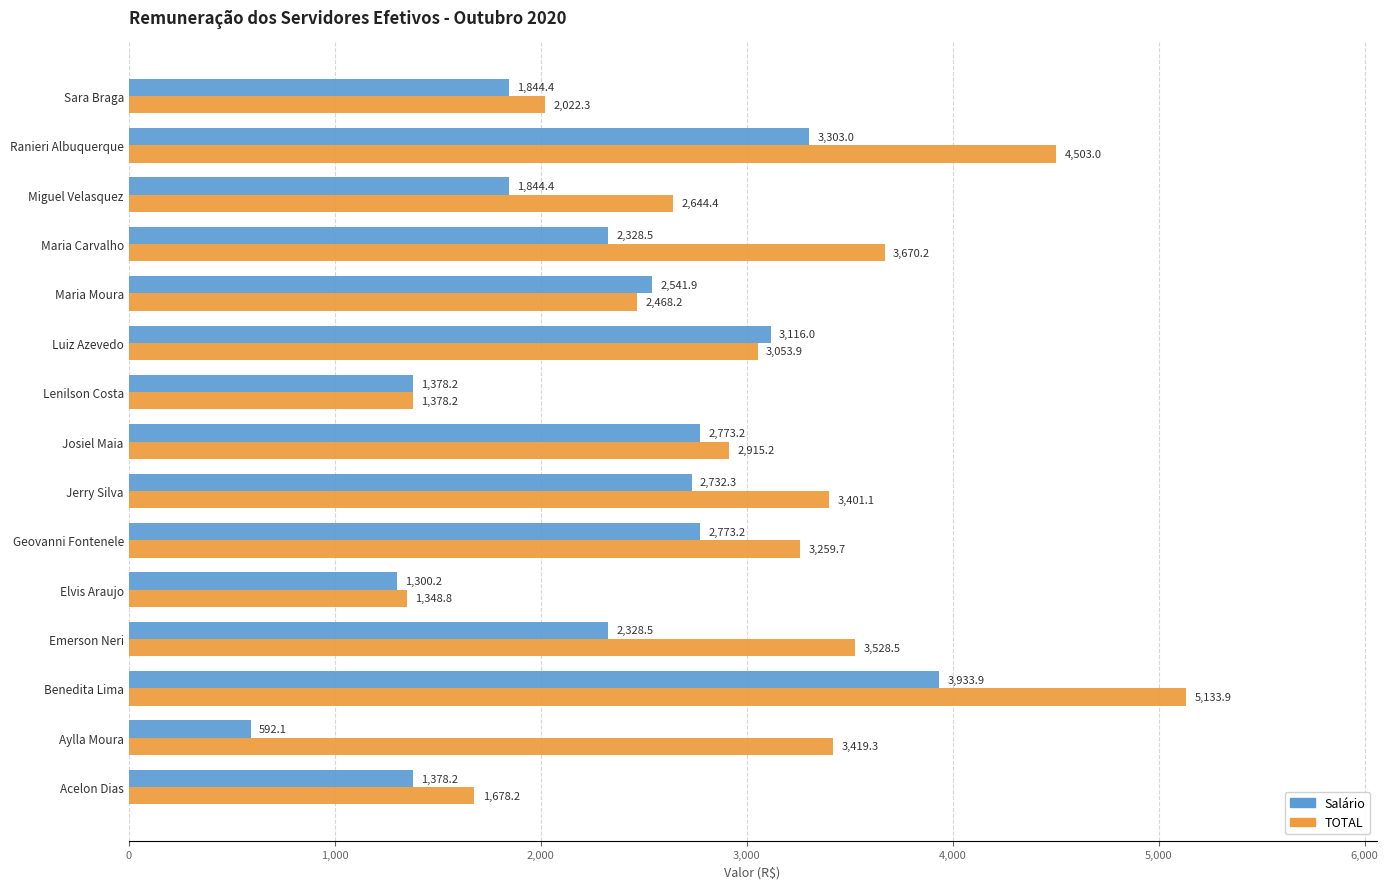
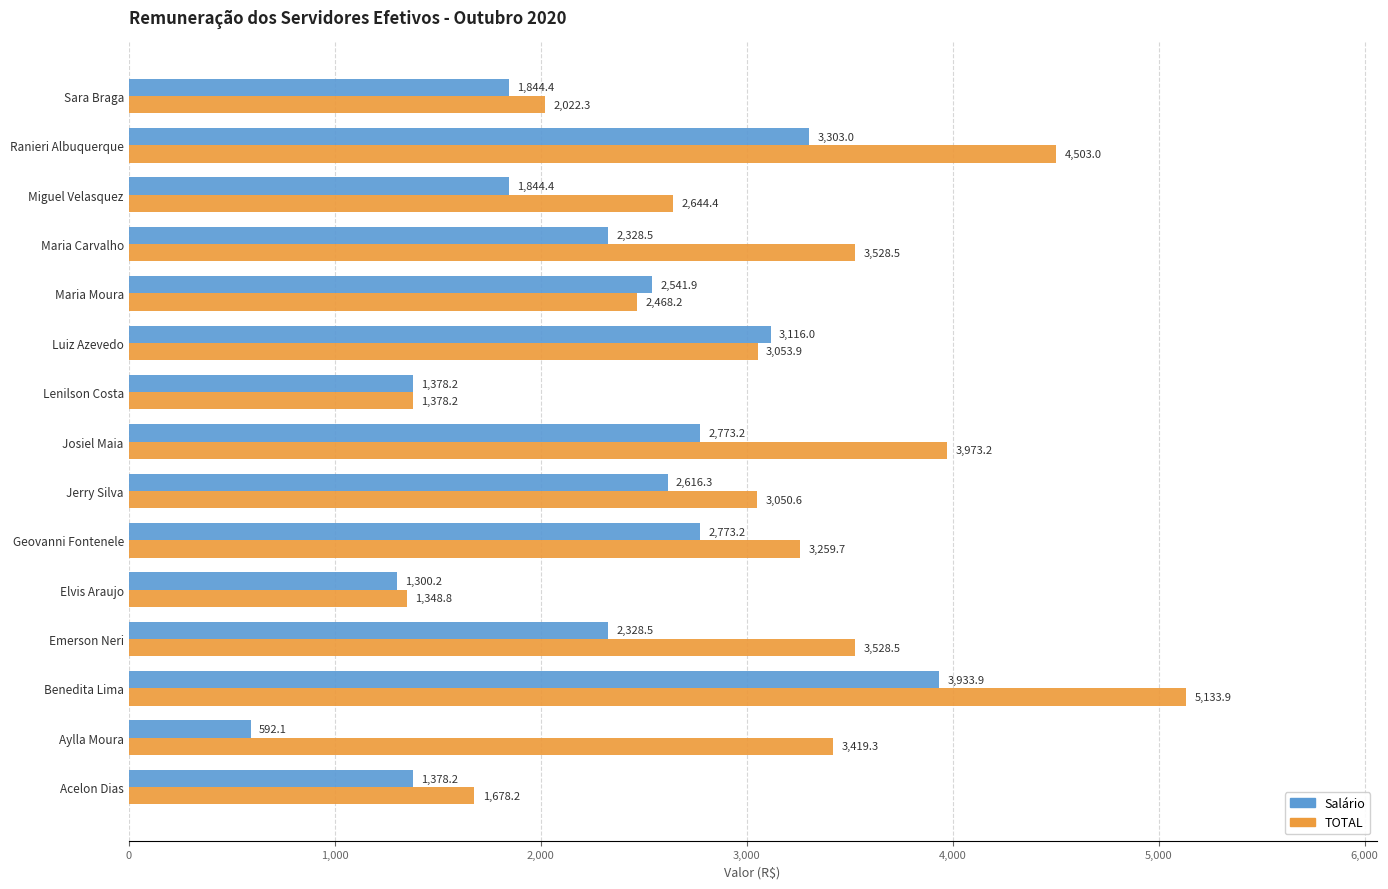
TOTAL, Maria Carvalho: 3,670.2 -> 3,528.5
TOTAL, Josiel Maia: 2,915.2 -> 3,973.2
Salário, Jerry Silva: 2,732.3 -> 2,616.3
TOTAL, Jerry Silva: 3,401.1 -> 3,050.6
